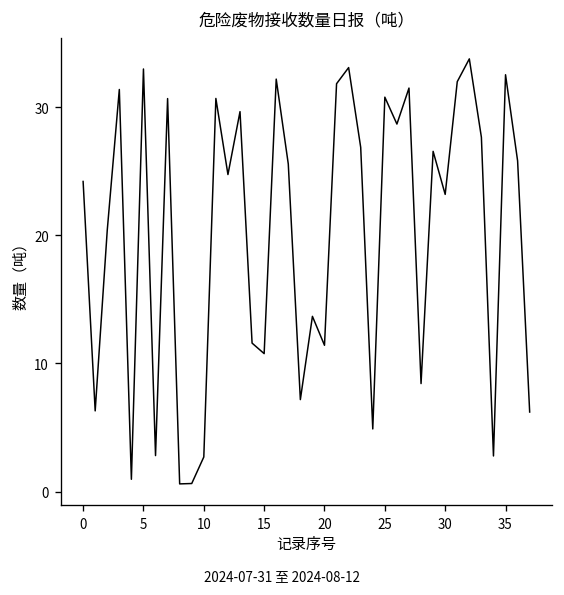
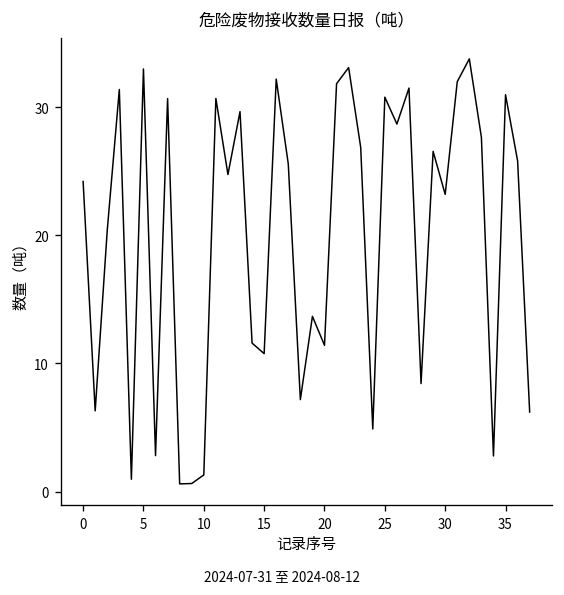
10: 2.7 -> 1.3
35: 32.5 -> 31.0
